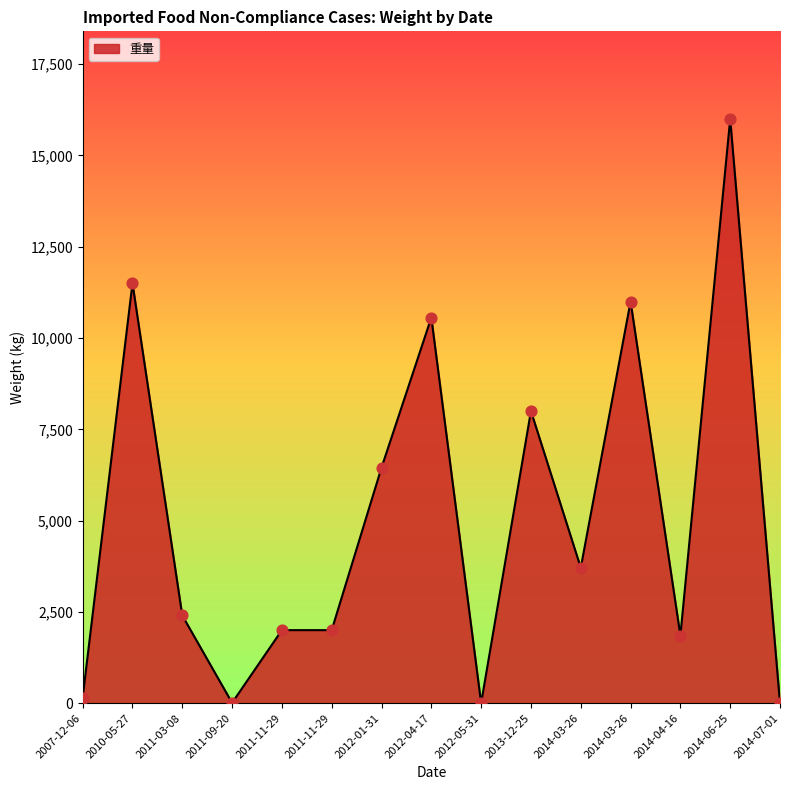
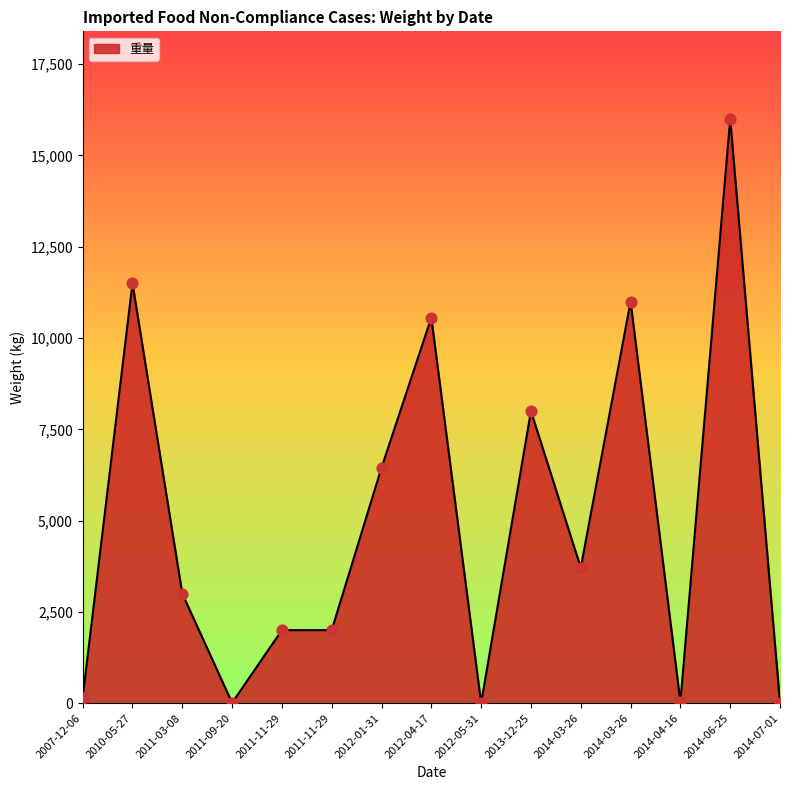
2011-03-08: 2,400 -> 3,000
2014-04-16: 1,900 -> 0
